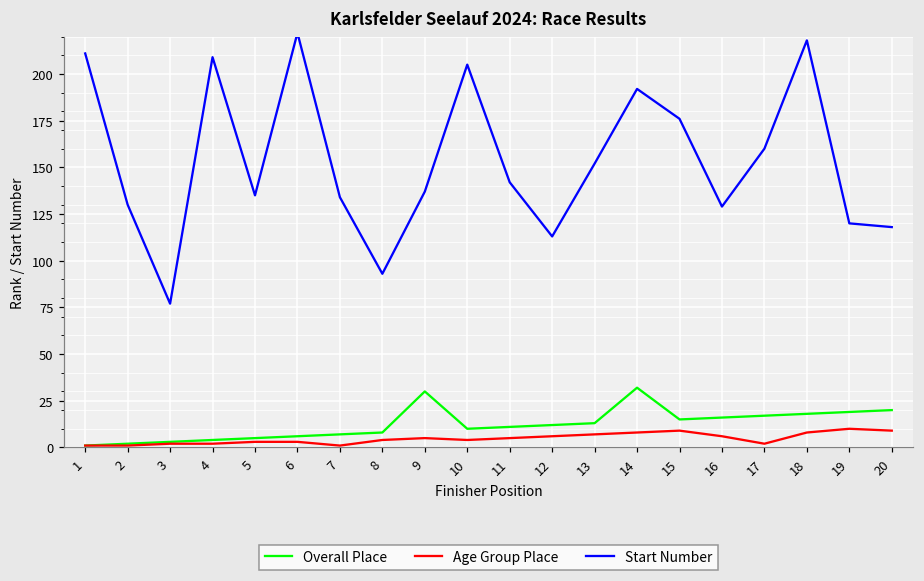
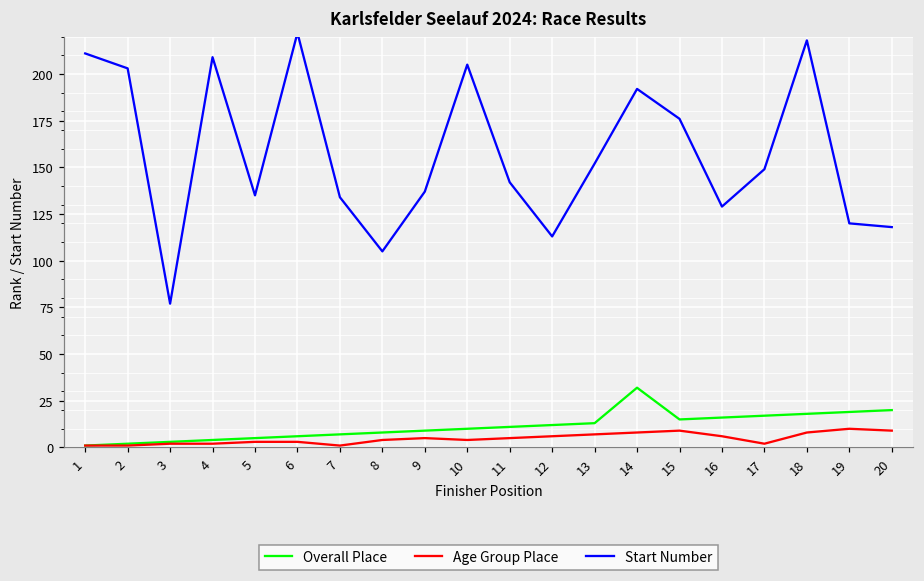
Start Number, 2: 130 -> 203
Start Number, 8: 93 -> 105
Overall Place, 9: 30 -> 9
Start Number, 17: 160 -> 149
